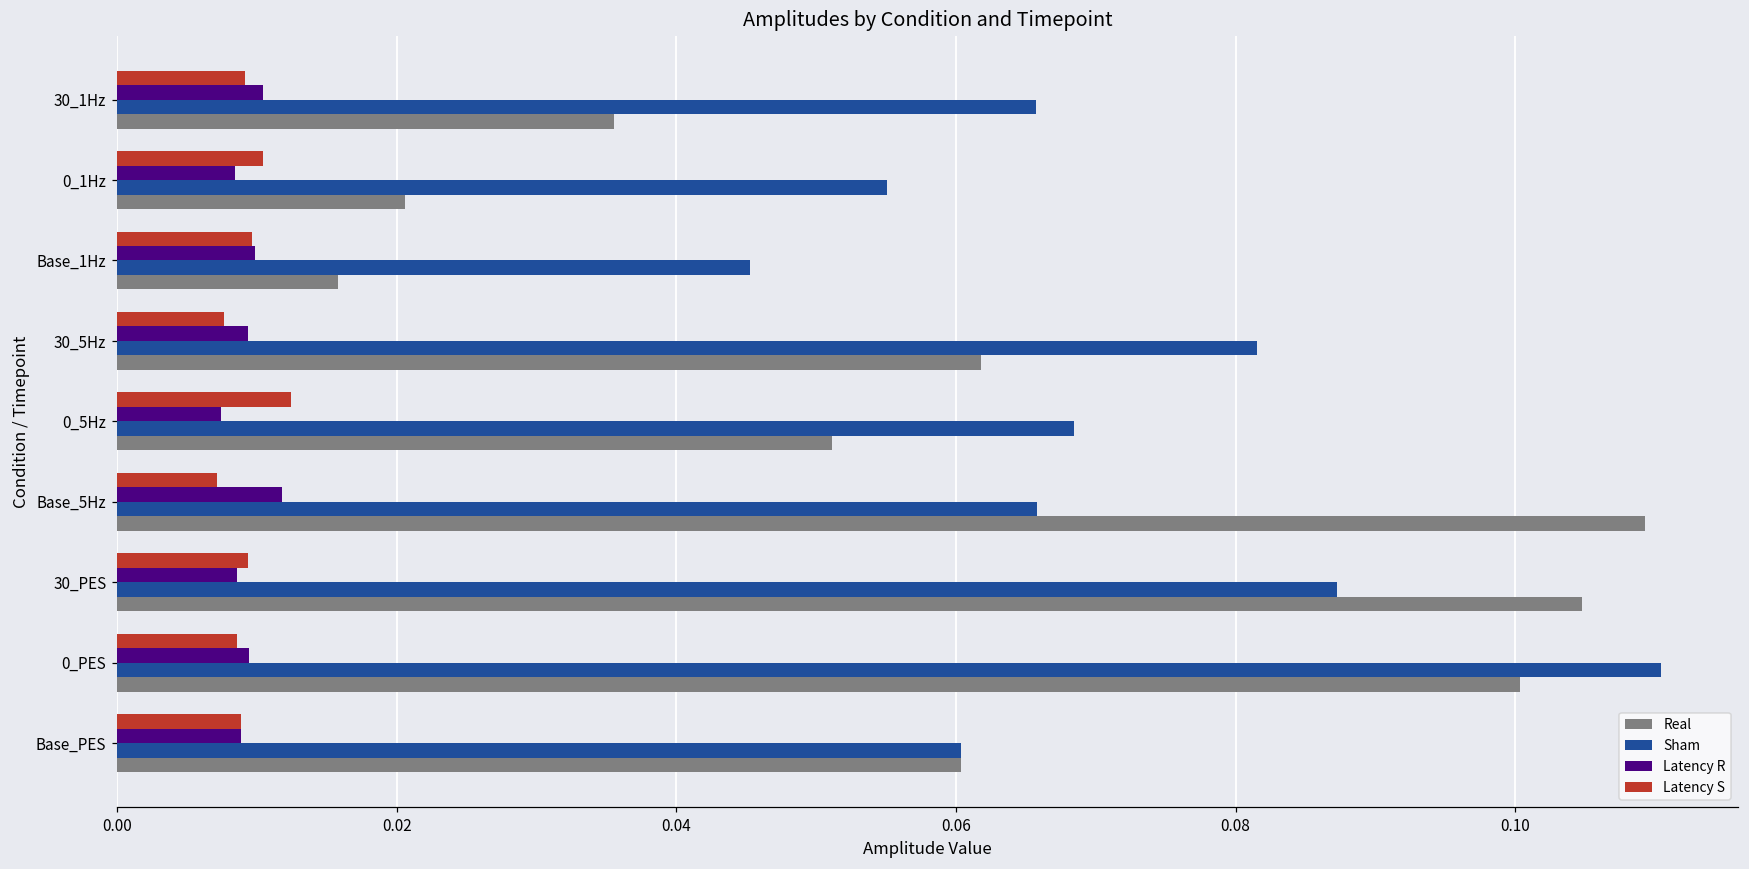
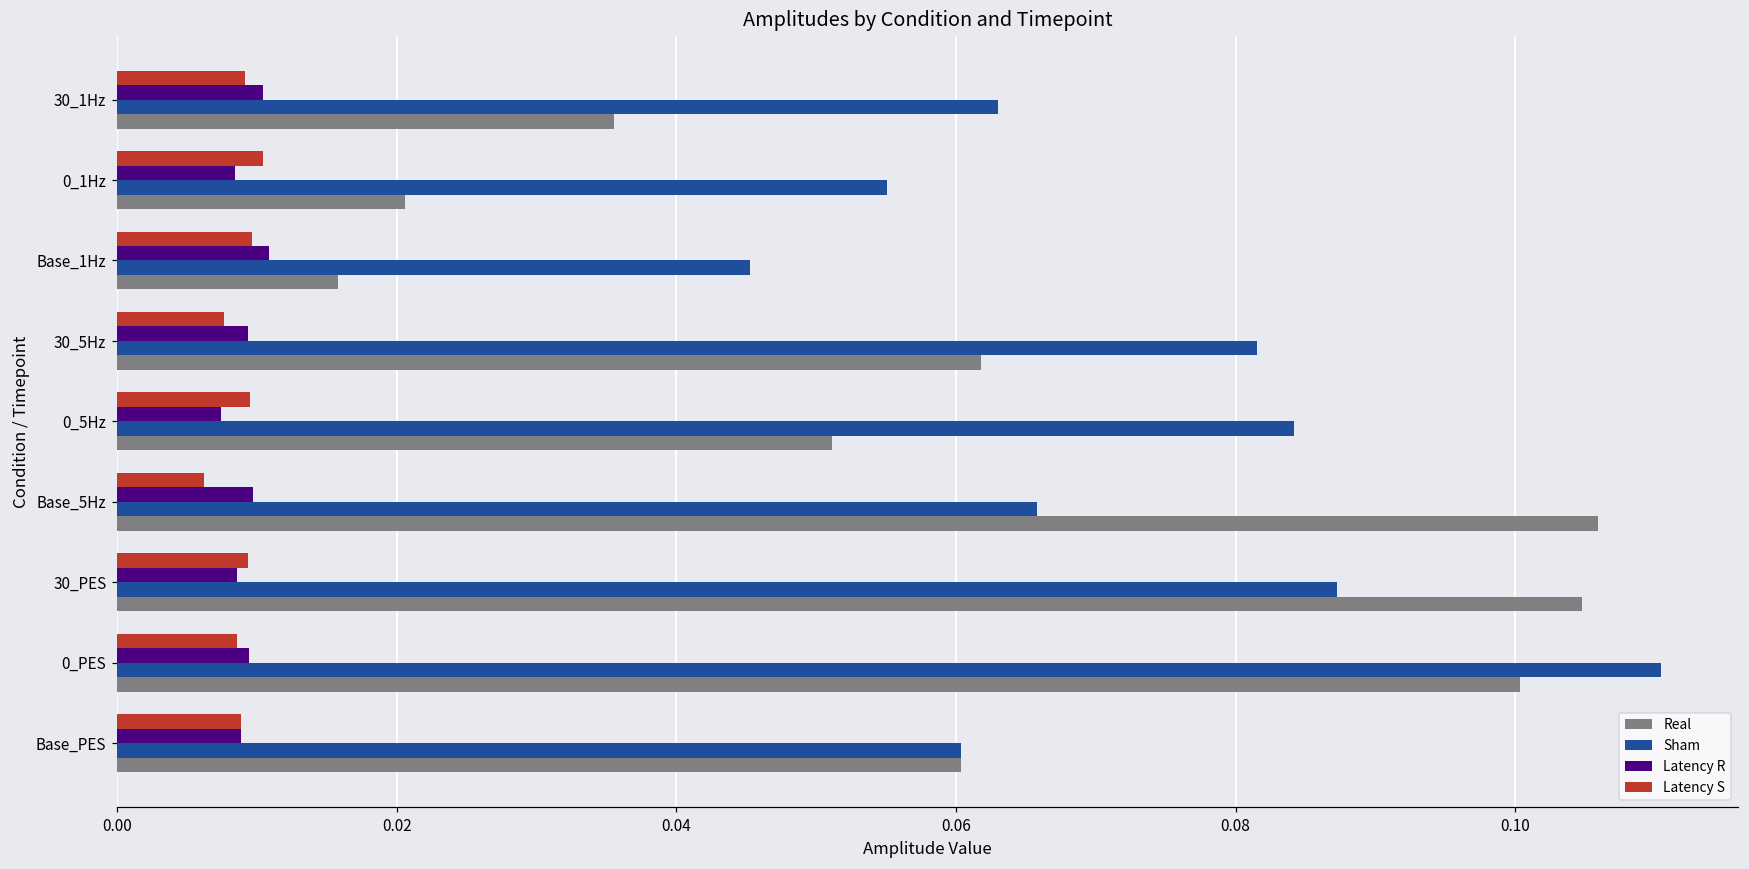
Sham, 30_1Hz: 0.0657 -> 0.0630
Latency R, Base_1Hz: 0.0098 -> 0.0109
Latency S, 0_5Hz: 0.0124 -> 0.0095
Sham, 0_5Hz: 0.0684 -> 0.0842
Latency S, Base_5Hz: 0.0072 -> 0.0062
Latency R, Base_5Hz: 0.0118 -> 0.0097
Real, Base_5Hz: 0.1092 -> 0.1059
